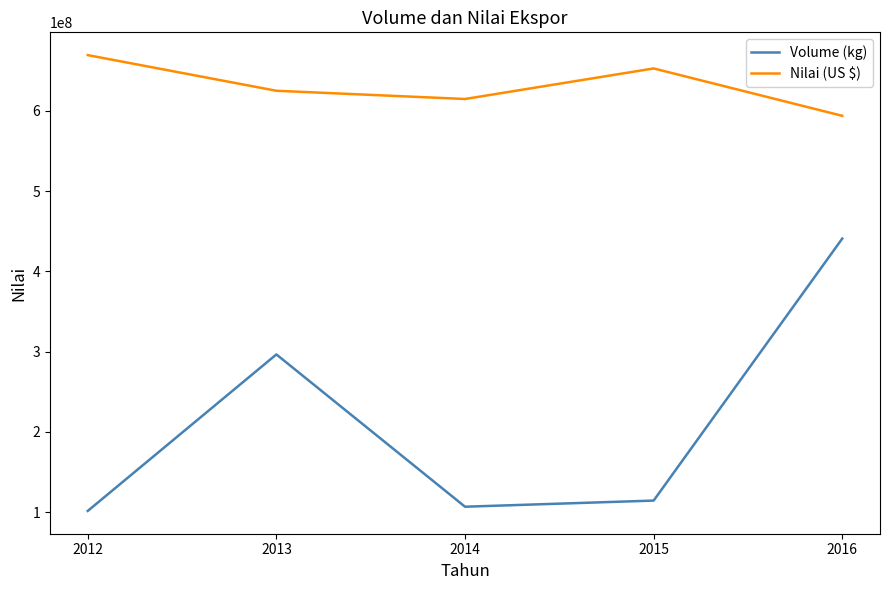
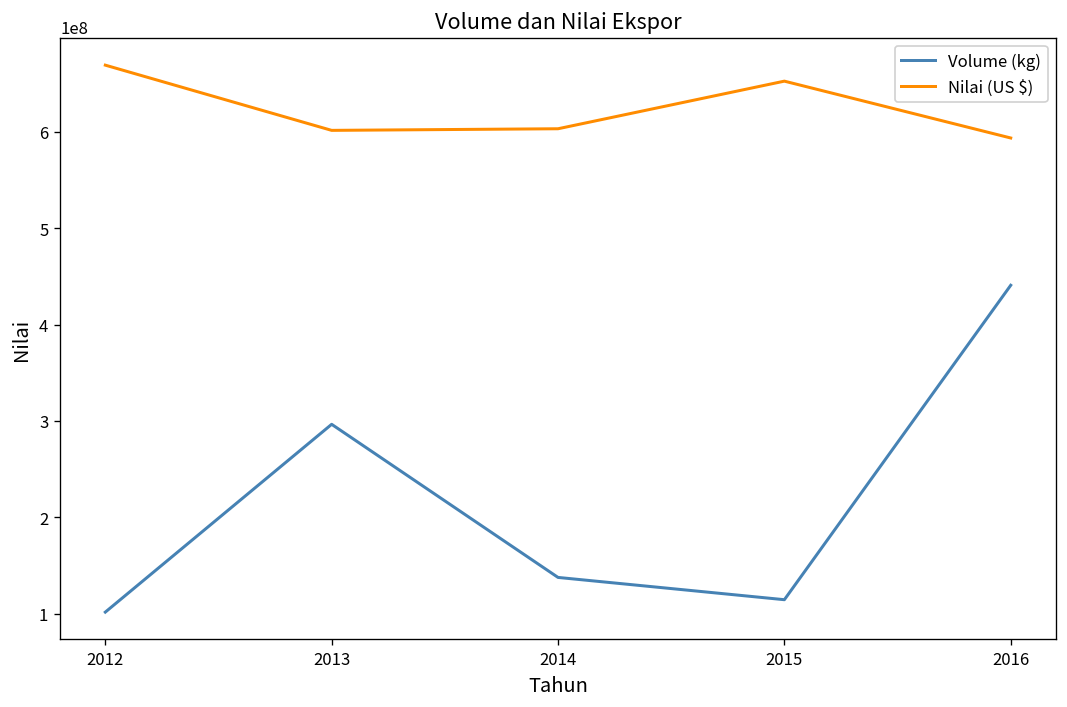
Nilai (US $), 2013: 620000000 -> 600000000
Volume (kg), 2014: 110000000 -> 140000000
Nilai (US $), 2014: 610000000 -> 600000000
